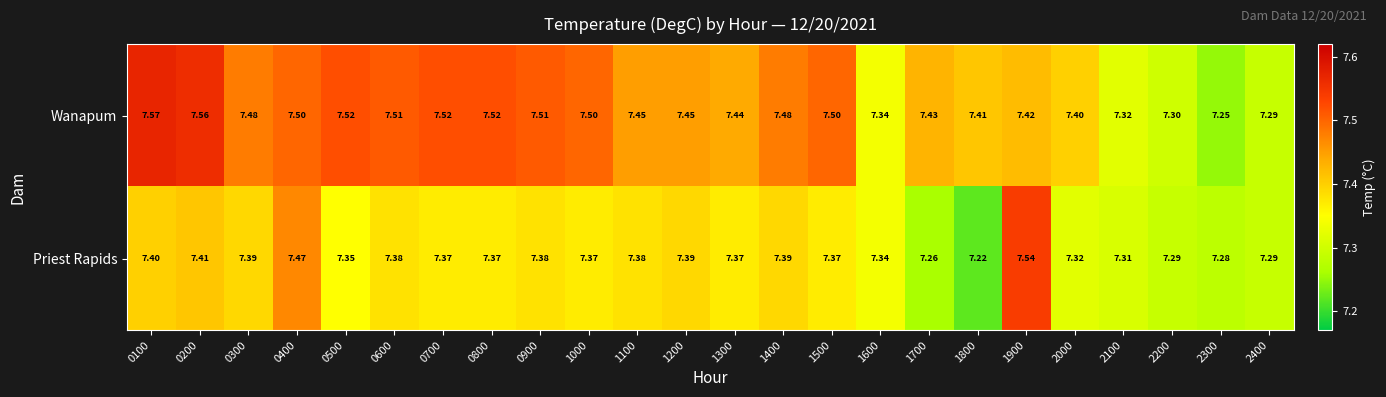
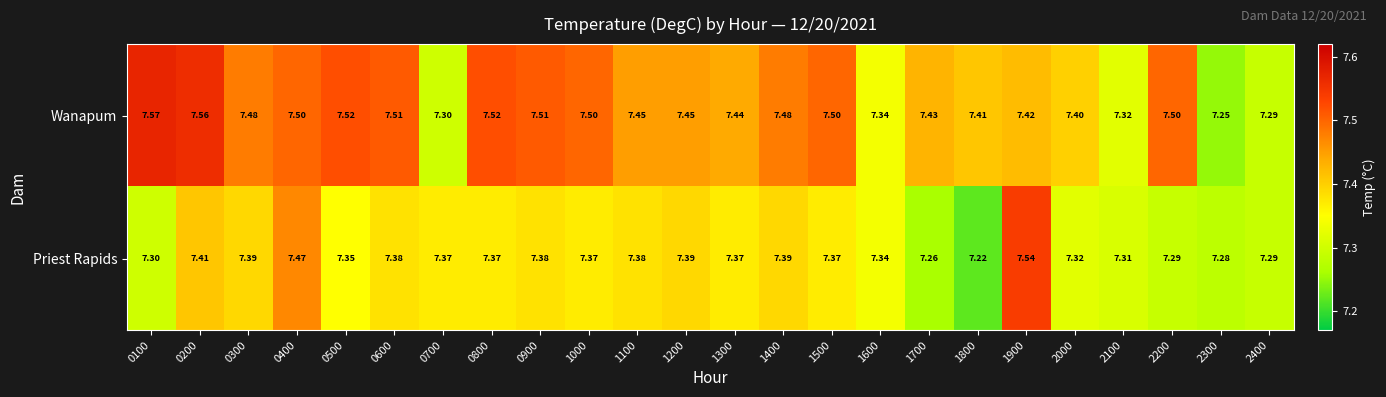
Wanapum, 0700: 7.52 -> 7.30
Wanapum, 2200: 7.30 -> 7.50
Priest Rapids, 0100: 7.40 -> 7.30
